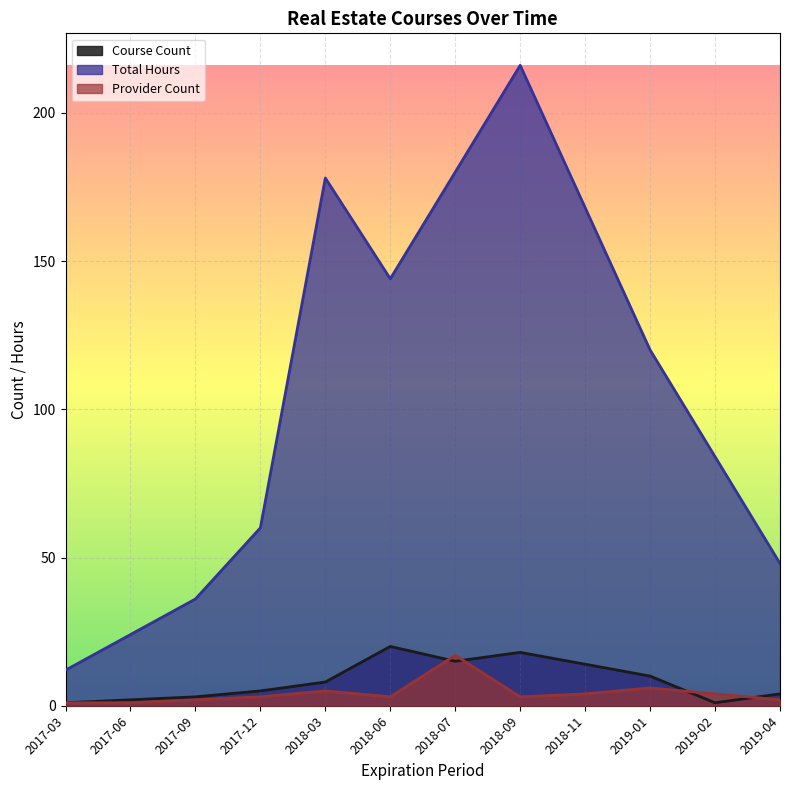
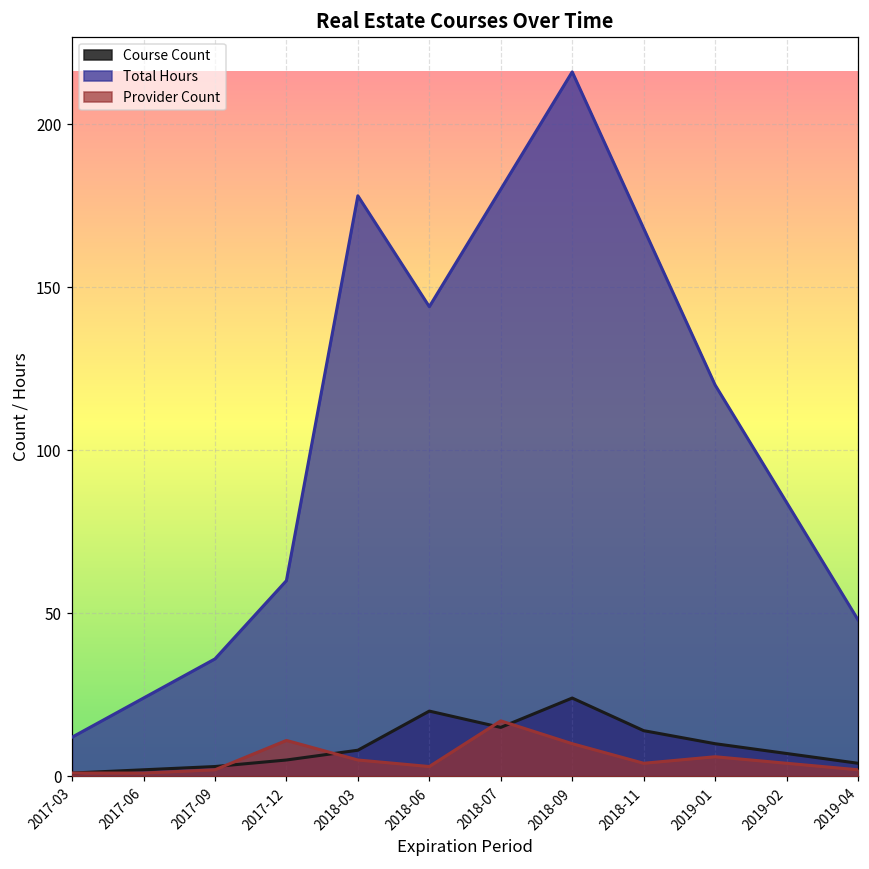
Provider Count, 2017-12: 3 -> 11
Course Count, 2018-09: 18 -> 24
Provider Count, 2018-09: 3 -> 10
Course Count, 2019-02: 1 -> 7
